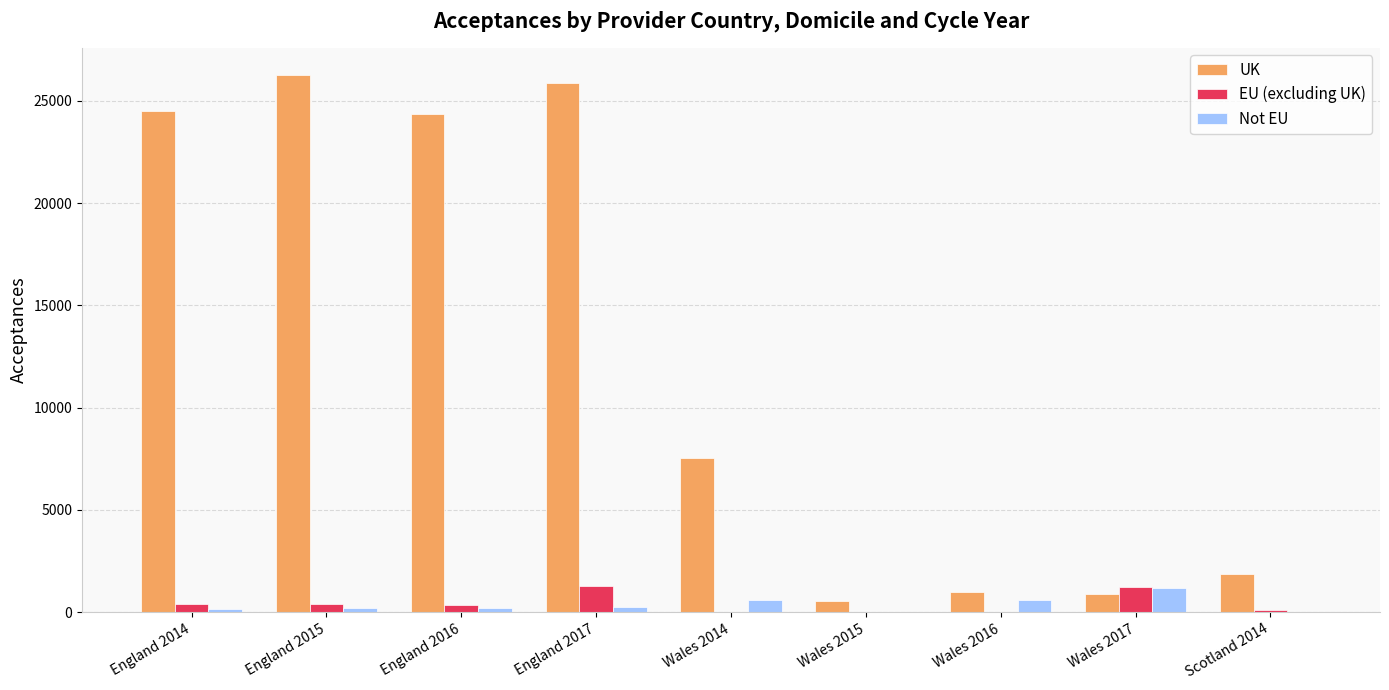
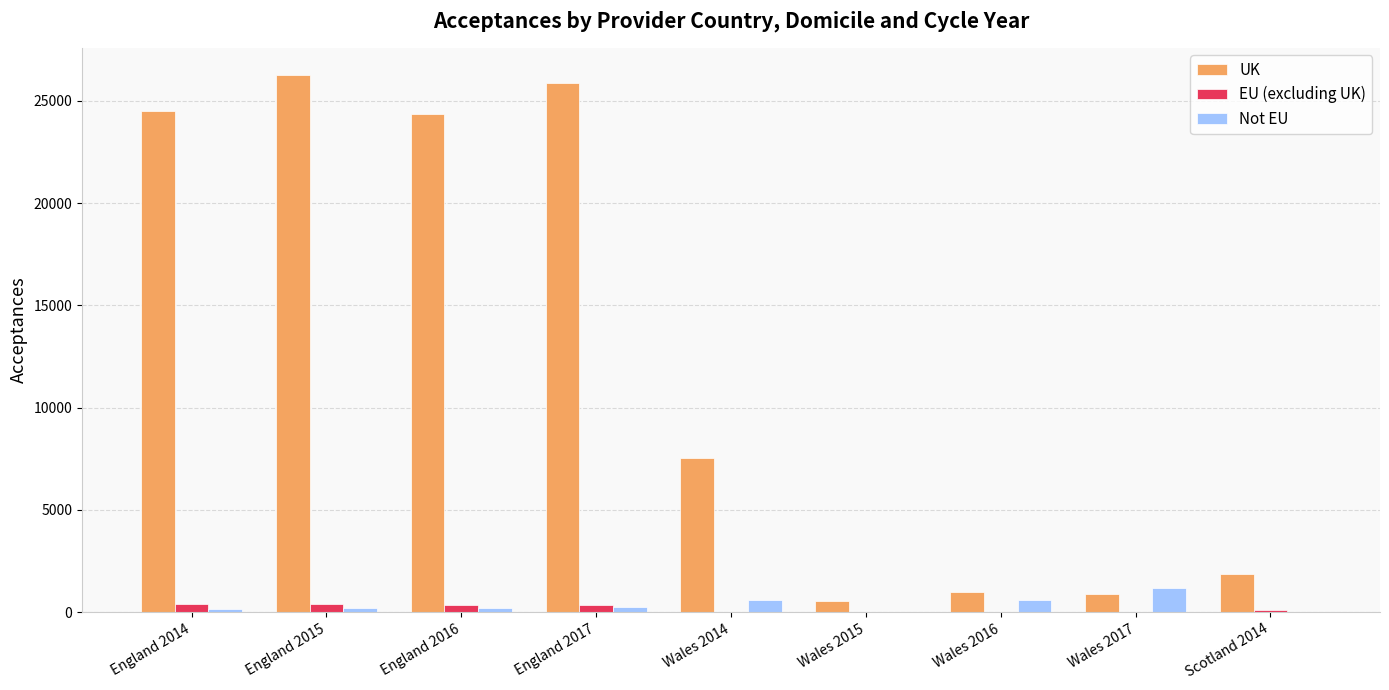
EU (excluding UK), England 2017: 1300 -> 400
EU (excluding UK), Wales 2017: 1200 -> 0
